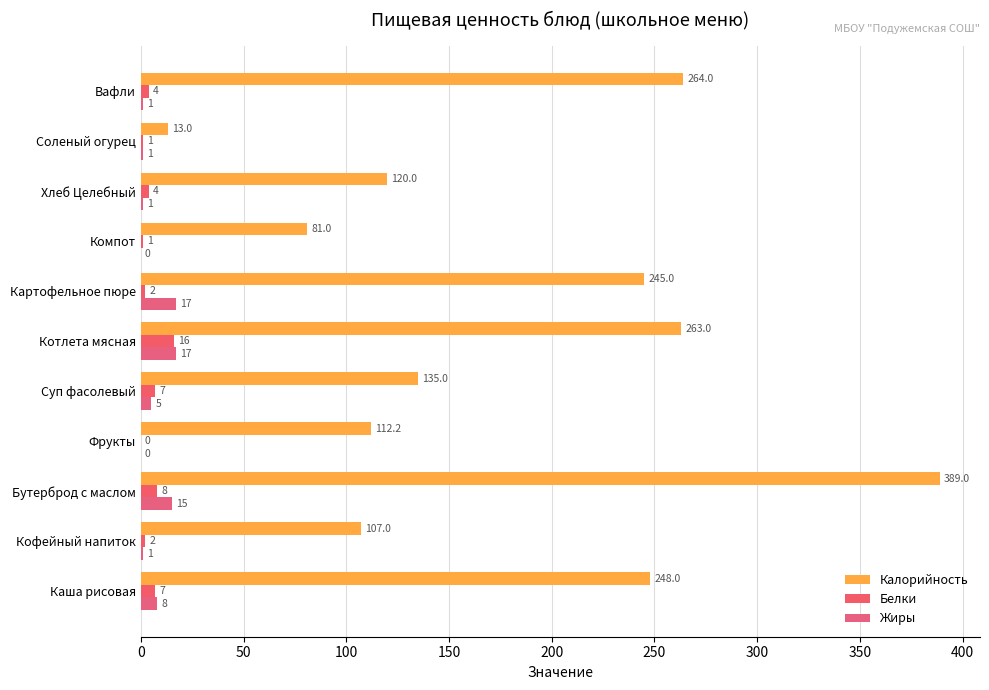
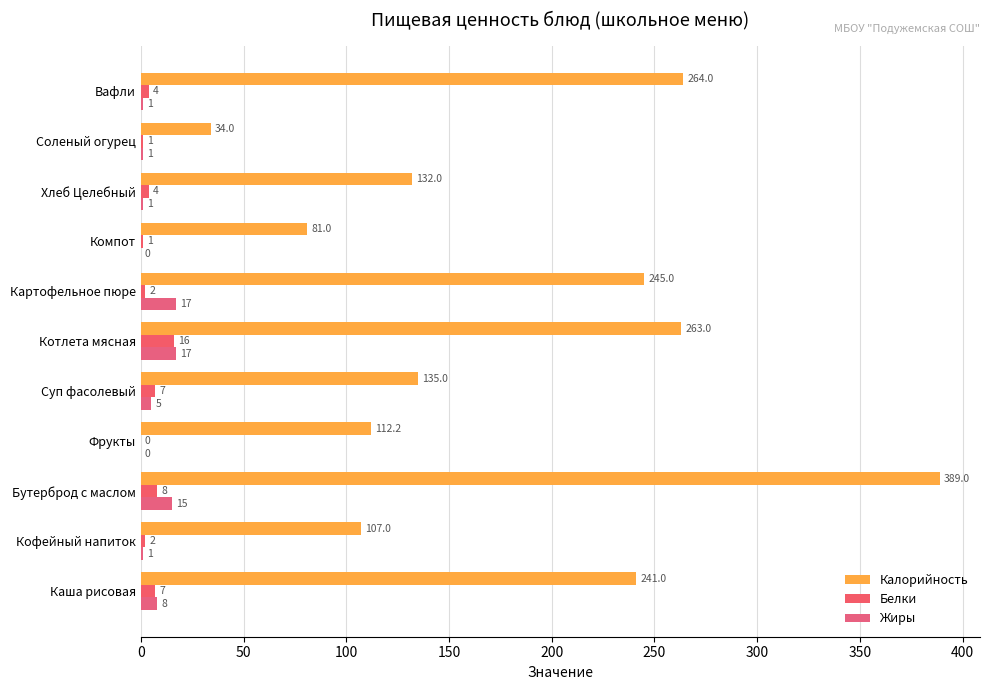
Калорийность, Соленый огурец: 13.0 -> 34.0
Калорийность, Хлеб Целебный: 120.0 -> 132.0
Калорийность, Каша рисовая: 248.0 -> 241.0
